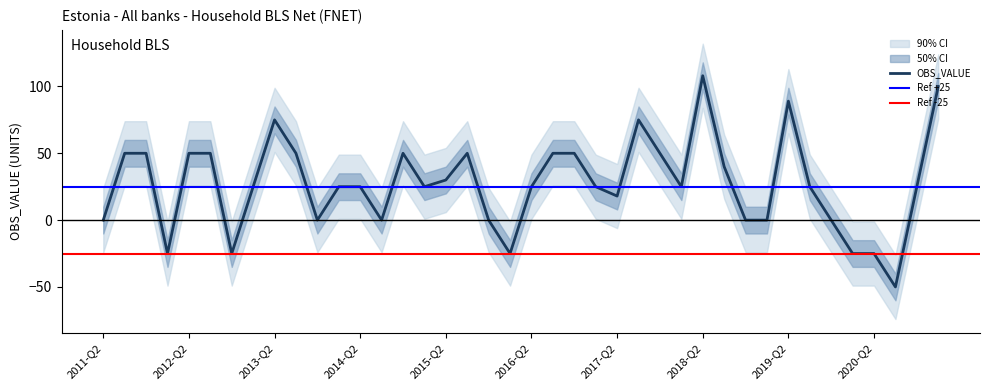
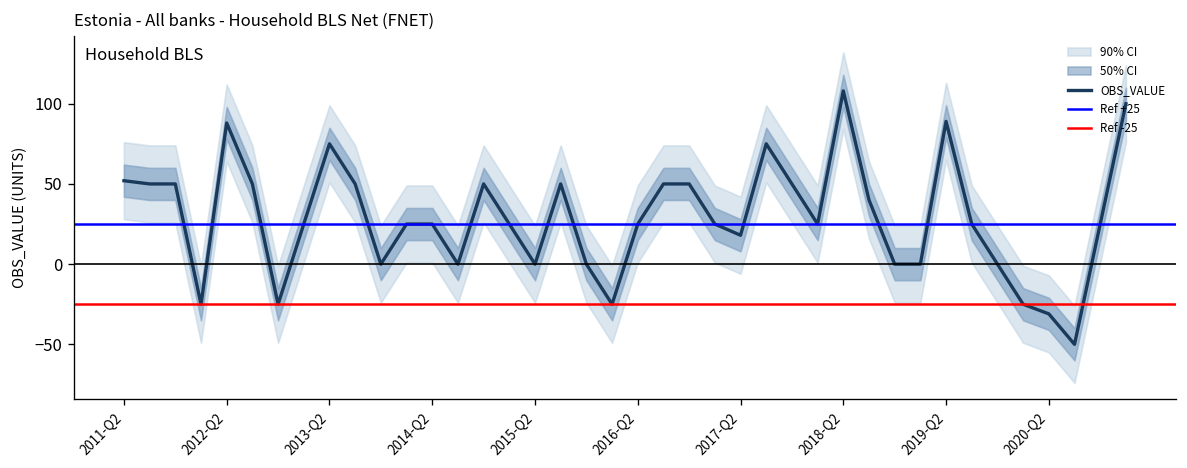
OBS_VALUE, 2011-Q2: 0 -> 52
OBS_VALUE, 2012-Q2: 50 -> 88
OBS_VALUE, 2015-Q2: 30 -> 0
OBS_VALUE, 2020-Q2: -25 -> -31
